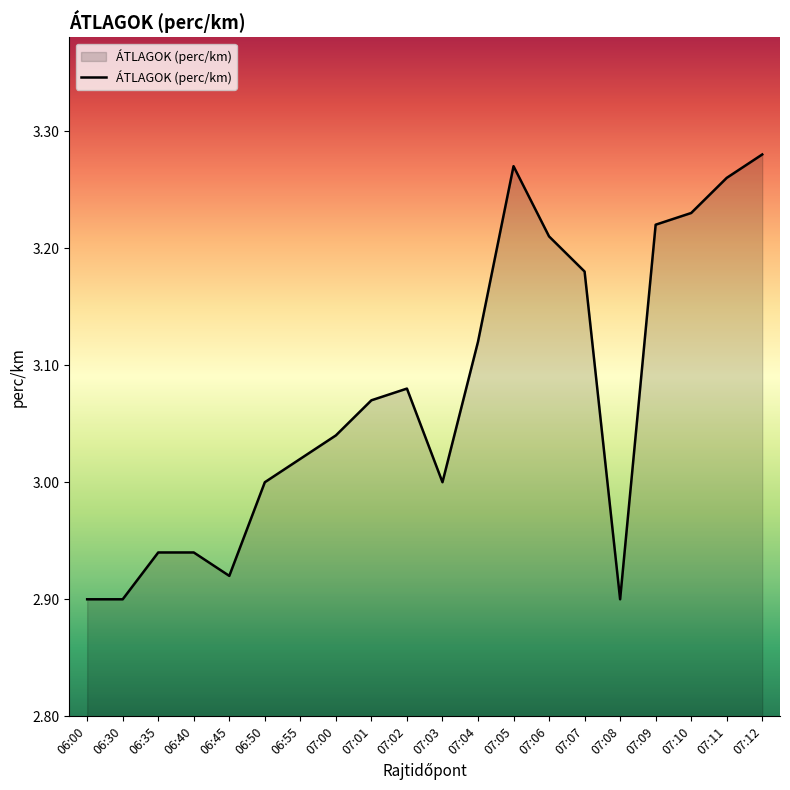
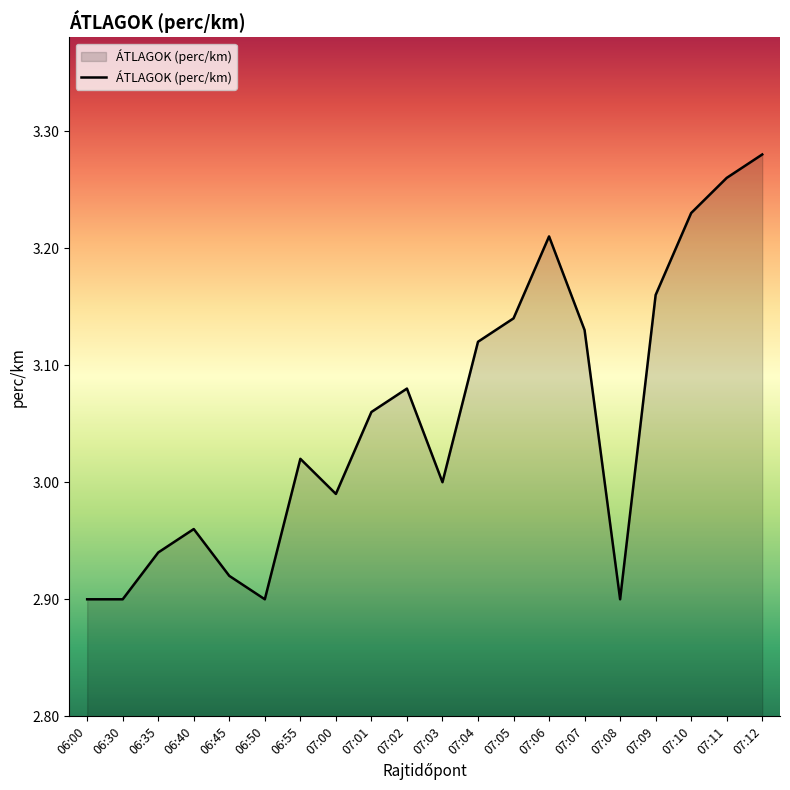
06:40: 2.94 -> 2.96
06:50: 3.0 -> 2.9
07:00: 3.04 -> 2.99
07:01: 3.07 -> 3.06
07:05: 3.27 -> 3.14
07:07: 3.18 -> 3.13
07:09: 3.22 -> 3.16
